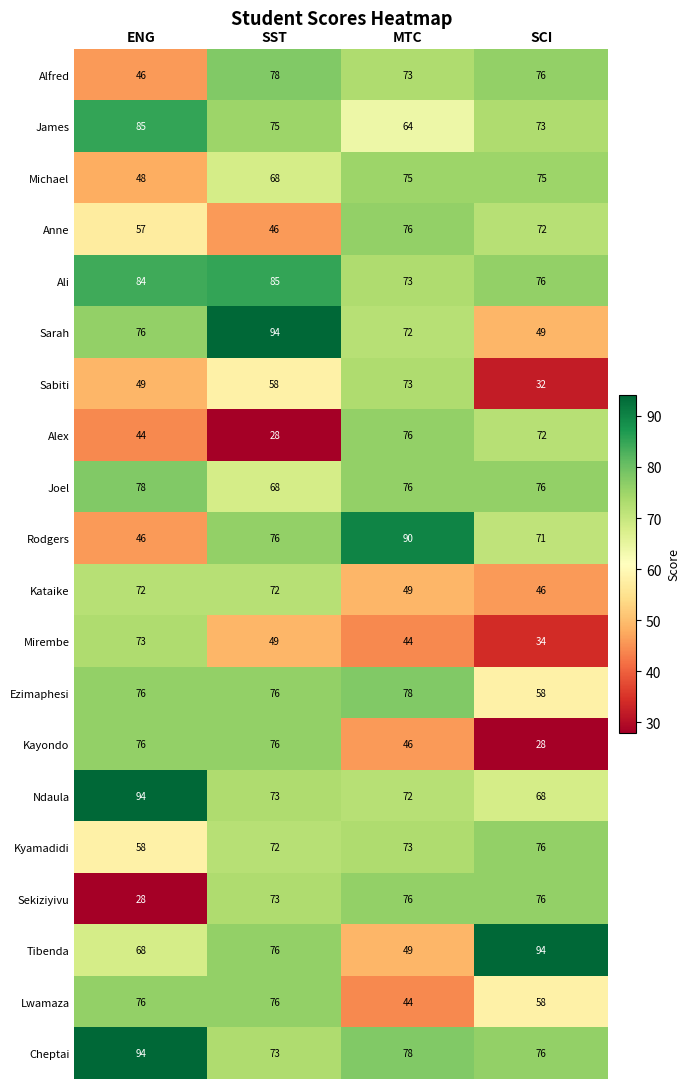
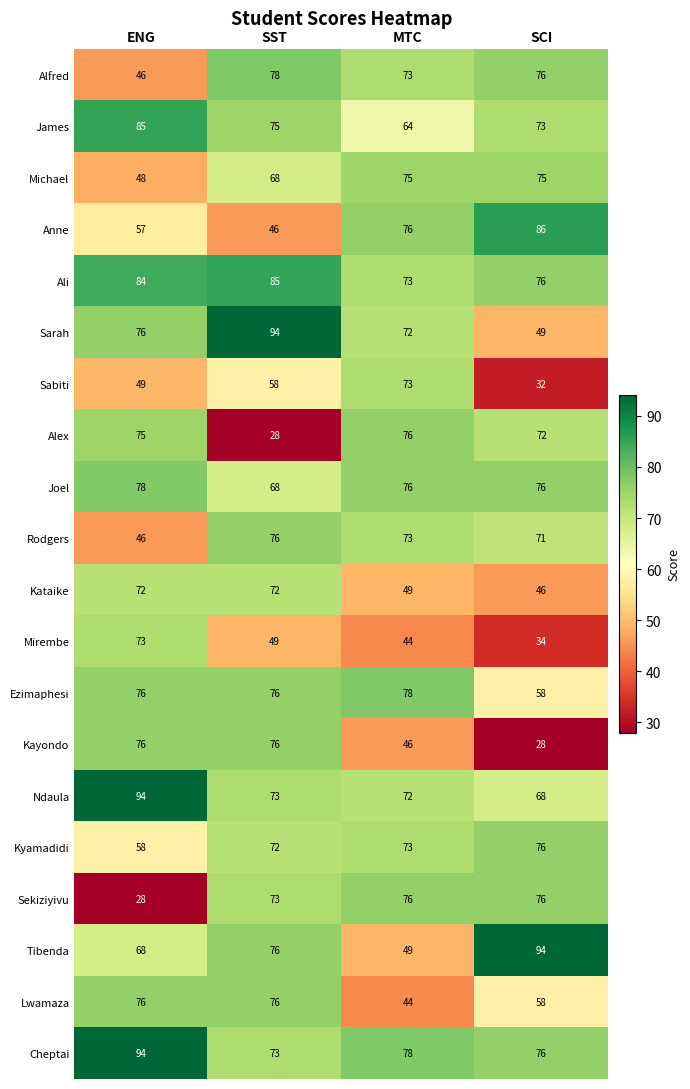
Anne, SCI: 72 -> 86
Alex, ENG: 44 -> 75
Rodgers, MTC: 90 -> 73
